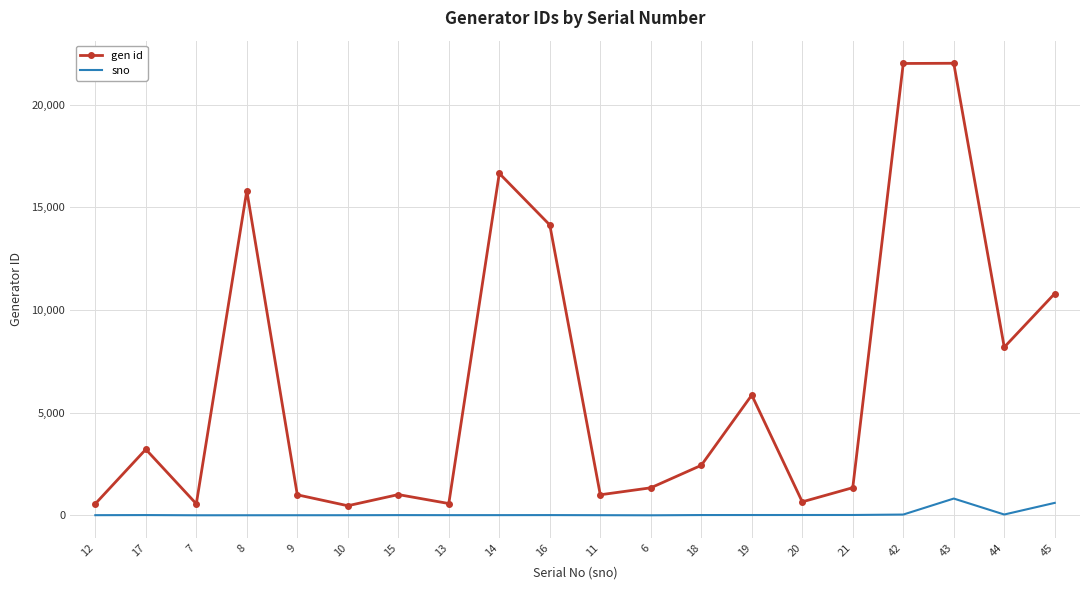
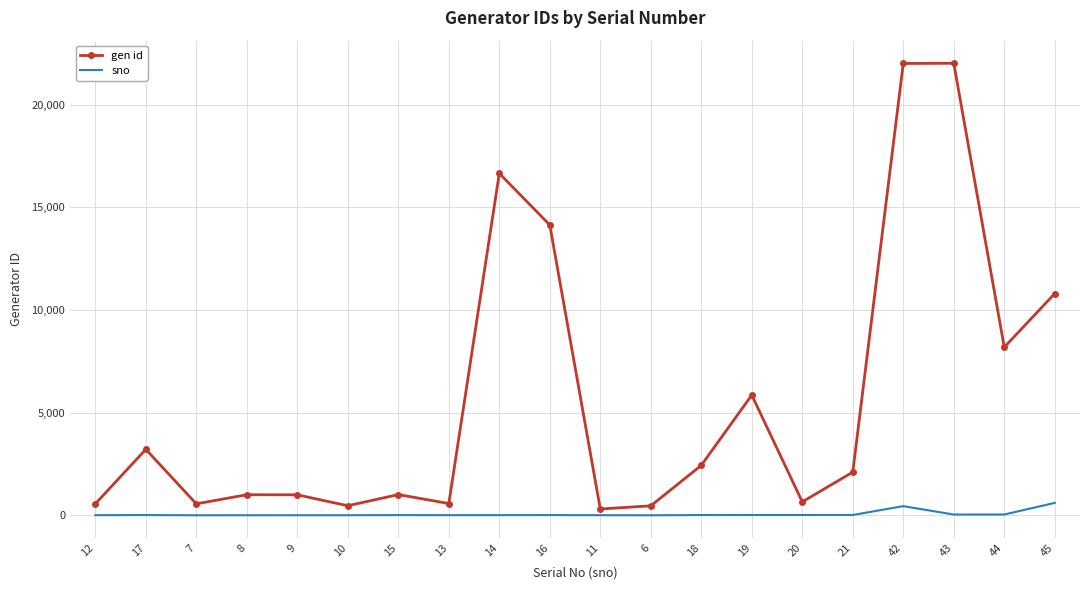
gen id, 8: 15,800 -> 1,000
gen id, 11: 1,000 -> 300
gen id, 6: 1,300 -> 500
gen id, 21: 1,400 -> 2,100
sno, 42: 0 -> 500
sno, 43: 800 -> 0
